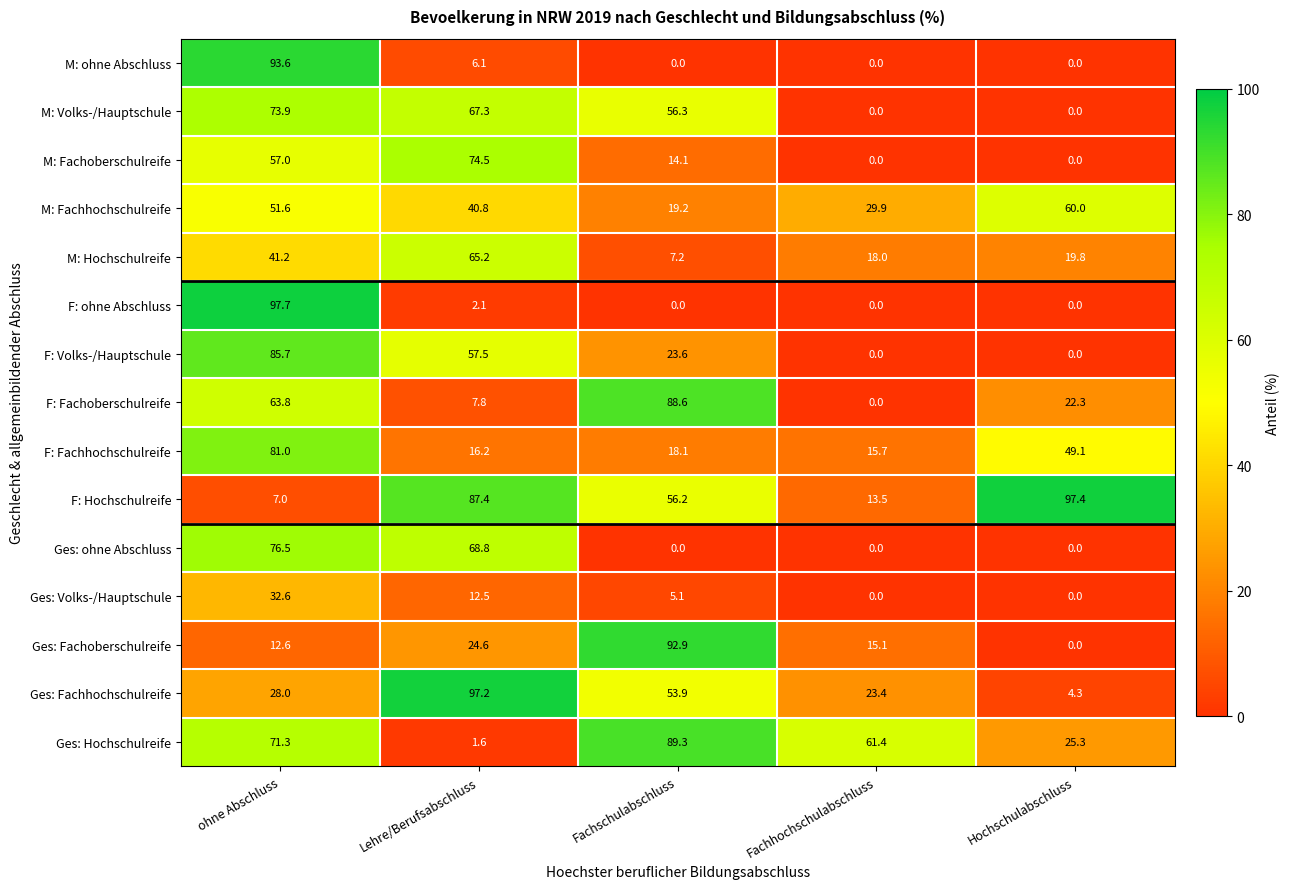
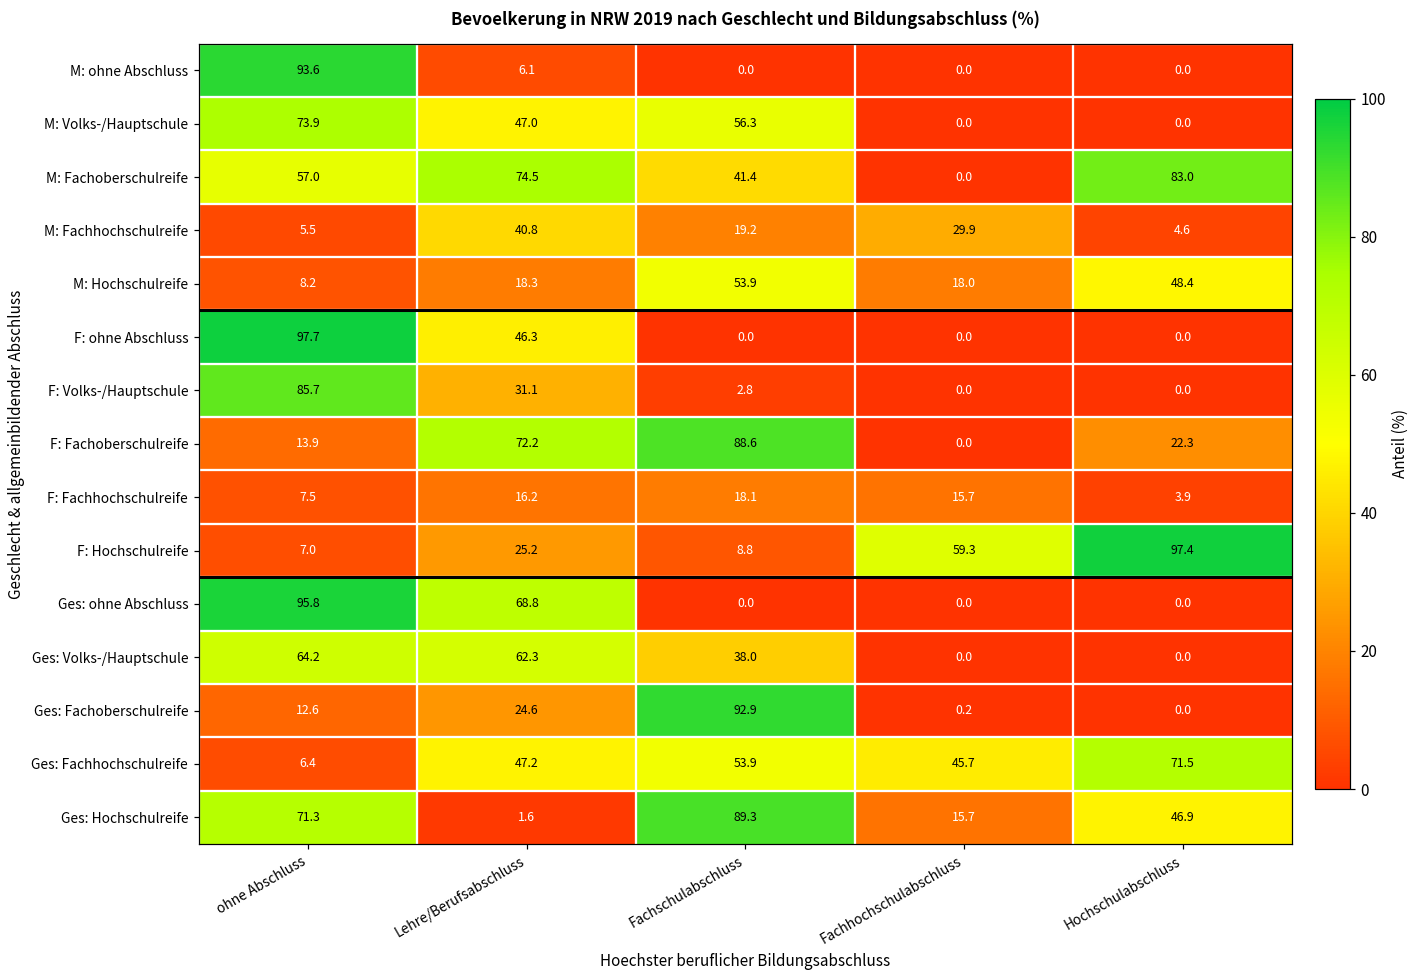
M: Volks-/Hauptschule, Lehre/Berufsabschluss: 67.3 -> 47.0
M: Fachoberschulreife, Fachschulabschluss: 14.1 -> 41.4
M: Fachoberschulreife, Hochschulabschluss: 0.0 -> 83.0
M: Fachhochschulreife, ohne Abschluss: 51.6 -> 5.5
M: Fachhochschulreife, Hochschulabschluss: 60.0 -> 4.6
M: Hochschulreife, ohne Abschluss: 41.2 -> 8.2
M: Hochschulreife, Lehre/Berufsabschluss: 65.2 -> 18.3
M: Hochschulreife, Fachschulabschluss: 7.2 -> 53.9
M: Hochschulreife, Hochschulabschluss: 19.8 -> 48.4
F: ohne Abschluss, Lehre/Berufsabschluss: 2.1 -> 46.3
F: Volks-/Hauptschule, Lehre/Berufsabschluss: 57.5 -> 31.1
F: Volks-/Hauptschule, Fachschulabschluss: 23.6 -> 2.8
F: Fachoberschulreife, ohne Abschluss: 63.8 -> 13.9
F: Fachoberschulreife, Lehre/Berufsabschluss: 7.8 -> 72.2
F: Fachhochschulreife, ohne Abschluss: 81.0 -> 7.5
F: Fachhochschulreife, Hochschulabschluss: 49.1 -> 3.9
F: Hochschulreife, Lehre/Berufsabschluss: 87.4 -> 25.2
F: Hochschulreife, Fachschulabschluss: 56.2 -> 8.8
F: Hochschulreife, Fachhochschulabschluss: 13.5 -> 59.3
Ges: ohne Abschluss, ohne Abschluss: 76.5 -> 95.8
Ges: Volks-/Hauptschule, ohne Abschluss: 32.6 -> 64.2
Ges: Volks-/Hauptschule, Lehre/Berufsabschluss: 12.5 -> 62.3
Ges: Volks-/Hauptschule, Fachschulabschluss: 5.1 -> 38.0
Ges: Fachoberschulreife, Fachhochschulabschluss: 15.1 -> 0.2
Ges: Fachhochschulreife, ohne Abschluss: 28.0 -> 6.4
Ges: Fachhochschulreife, Lehre/Berufsabschluss: 97.2 -> 47.2
Ges: Fachhochschulreife, Fachhochschulabschluss: 23.4 -> 45.7
Ges: Fachhochschulreife, Hochschulabschluss: 4.3 -> 71.5
Ges: Hochschulreife, Fachhochschulabschluss: 61.4 -> 15.7
Ges: Hochschulreife, Hochschulabschluss: 25.3 -> 46.9
